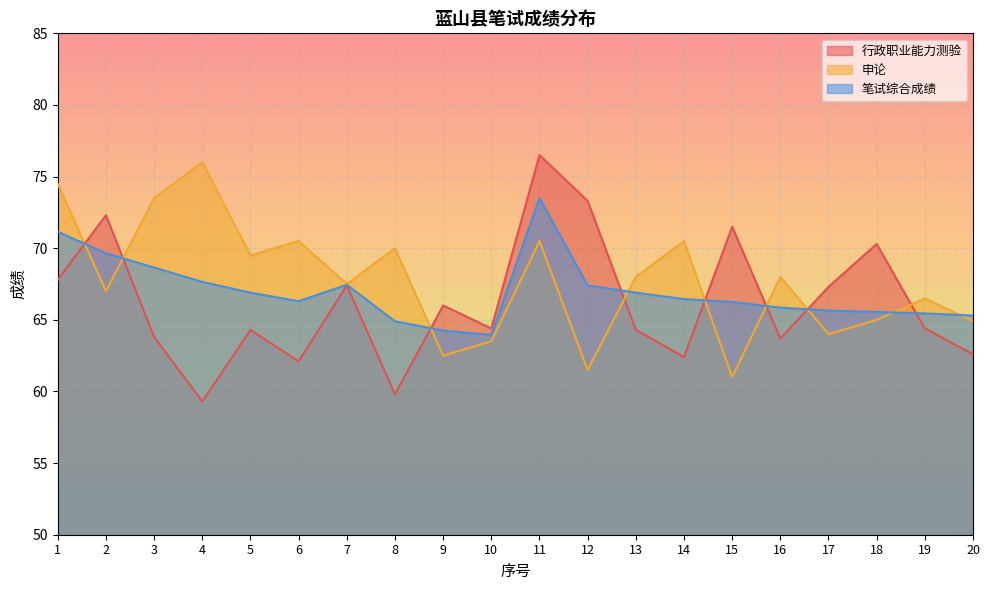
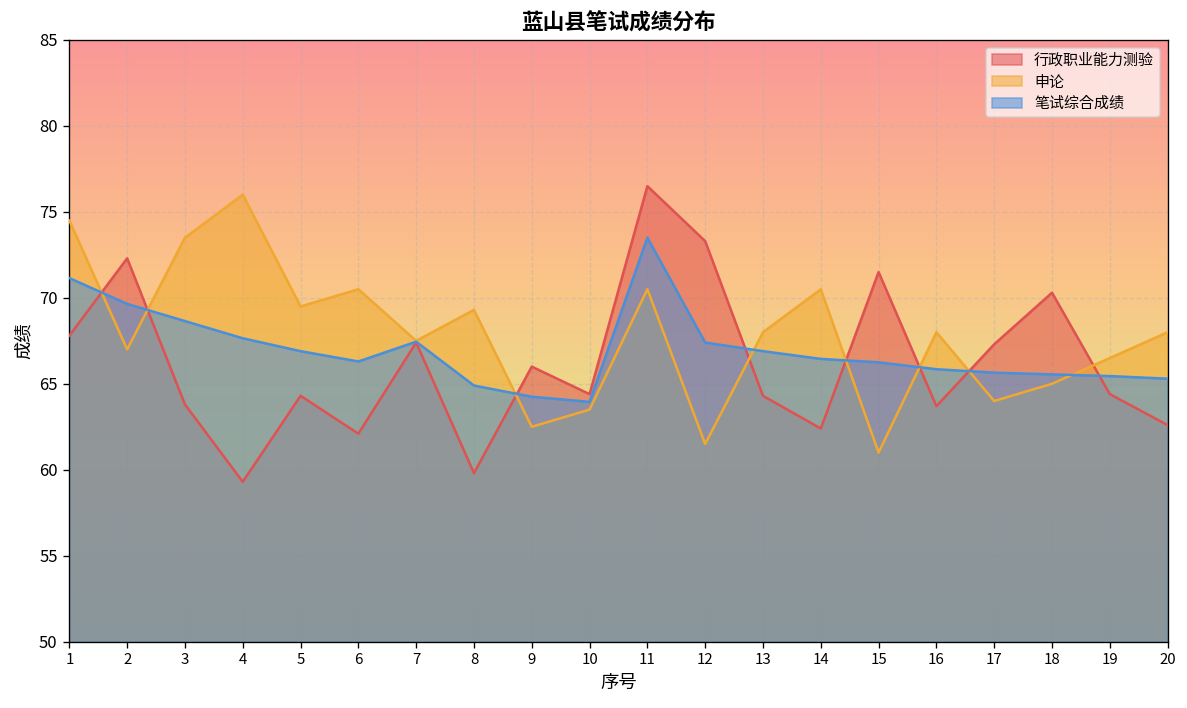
申论, 8: 70.0 -> 69.3
申论, 20: 64.9 -> 68.0
